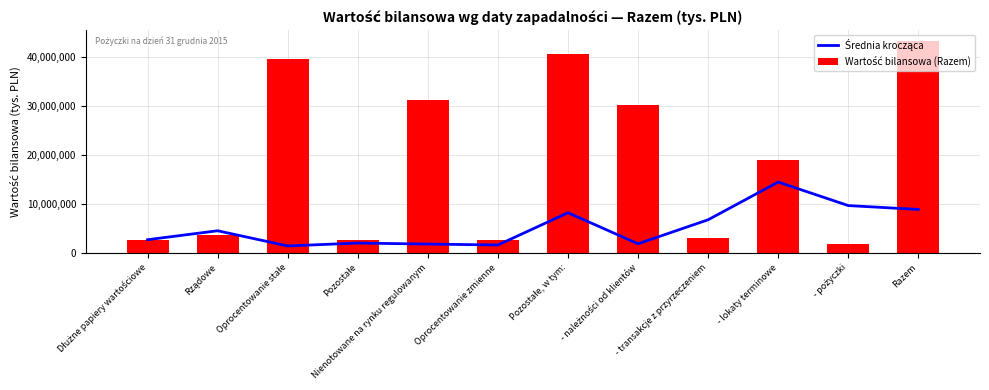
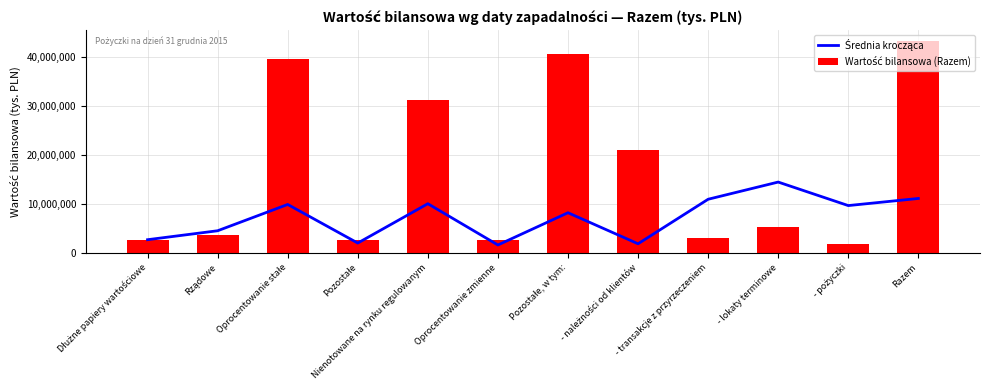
Średnia krocząca, Oprocentowanie stałe: 1,000,000 -> 10,000,000
Średnia krocząca, Nienotowane na rynku regulowanym: 2,000,000 -> 10,000,000
Wartość bilansowa (Razem), - należności od klientów: 30,000,000 -> 21,000,000
Średnia krocząca, - transakcje z przyrzeczeniem: 7,000,000 -> 11,000,000
Wartość bilansowa (Razem), - lokaty terminowe: 19,000,000 -> 5,000,000
Średnia krocząca, Razem: 9,000,000 -> 11,000,000
